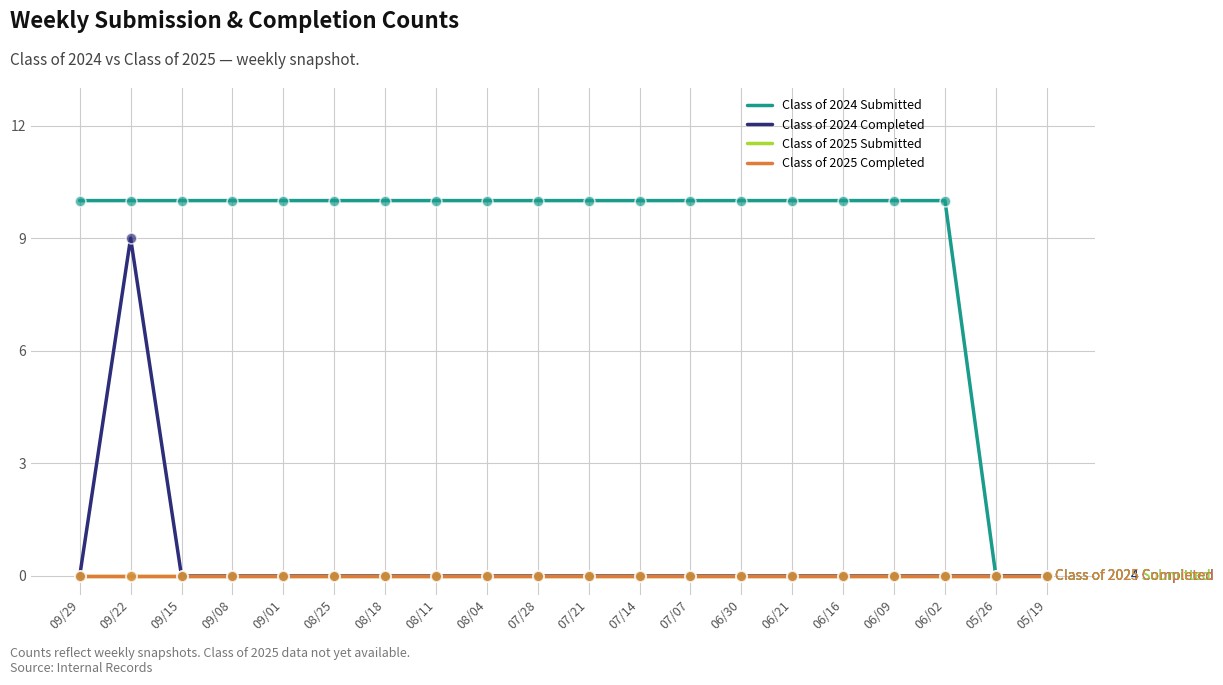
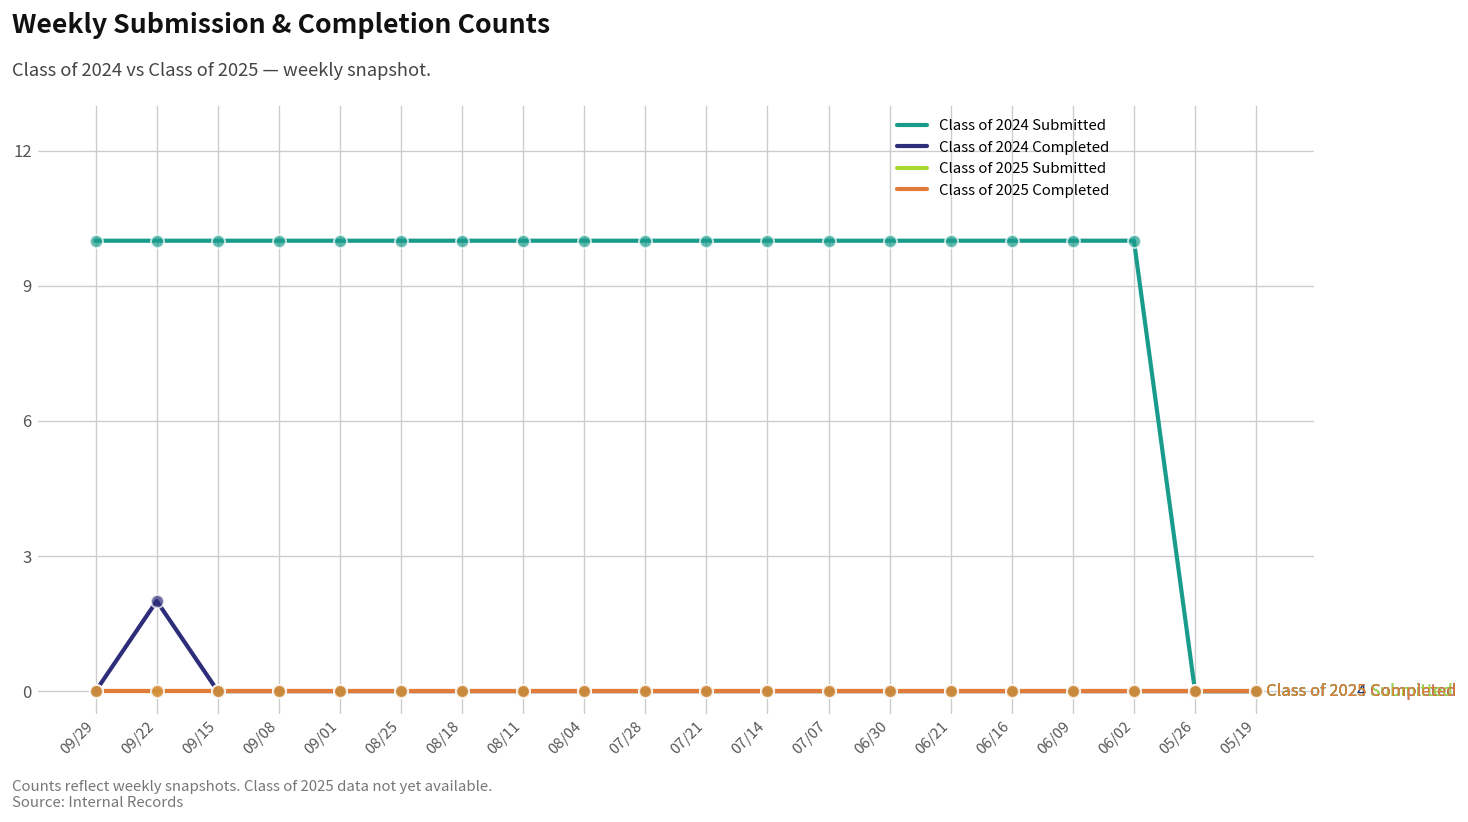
Class of 2024 Completed, 09/22: 9 -> 2
